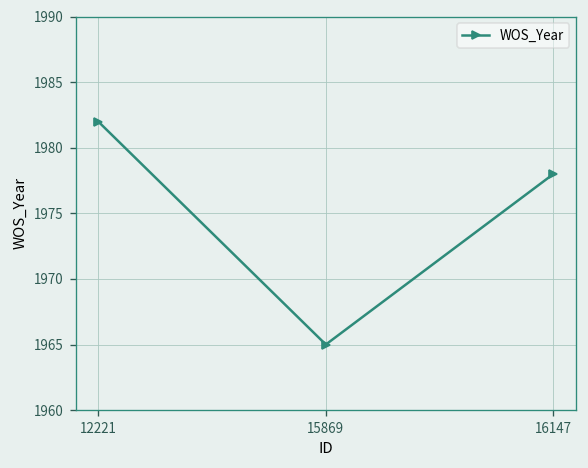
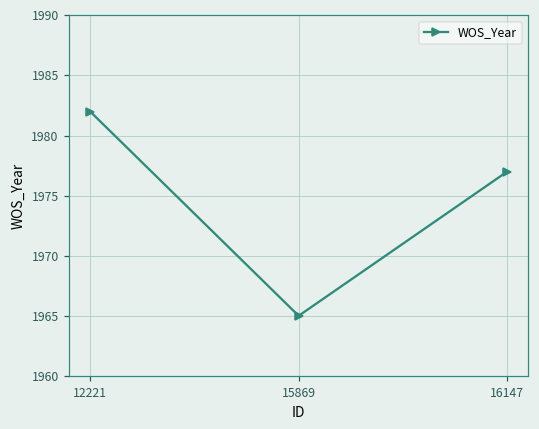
16147: 1978 -> 1977
